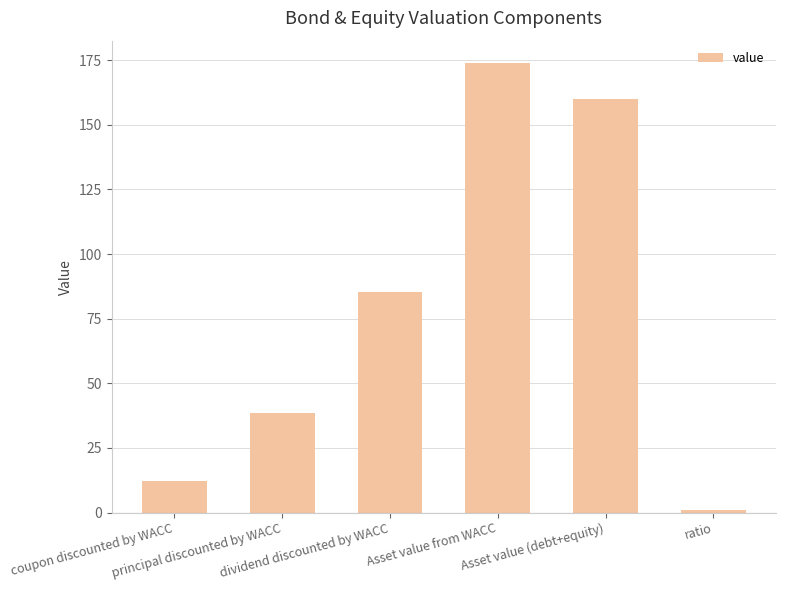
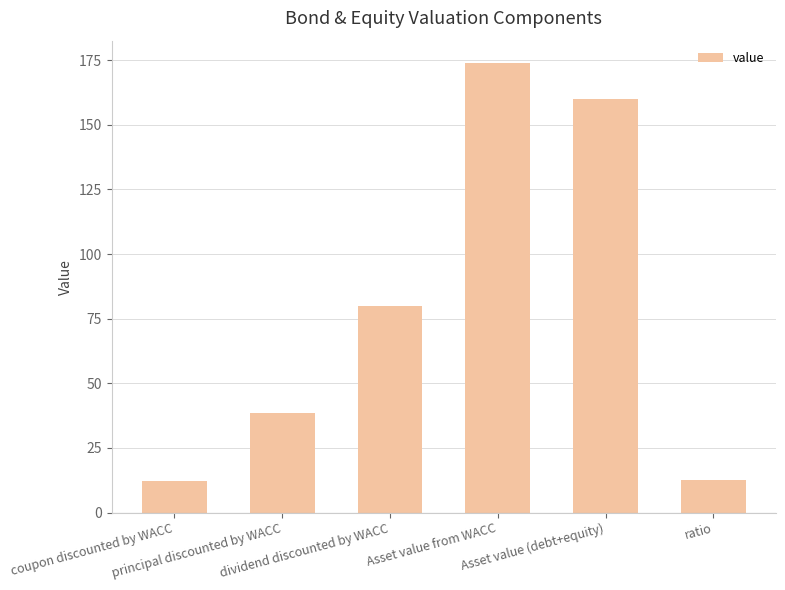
dividend discounted by WACC: 85 -> 80
ratio: 1 -> 12
